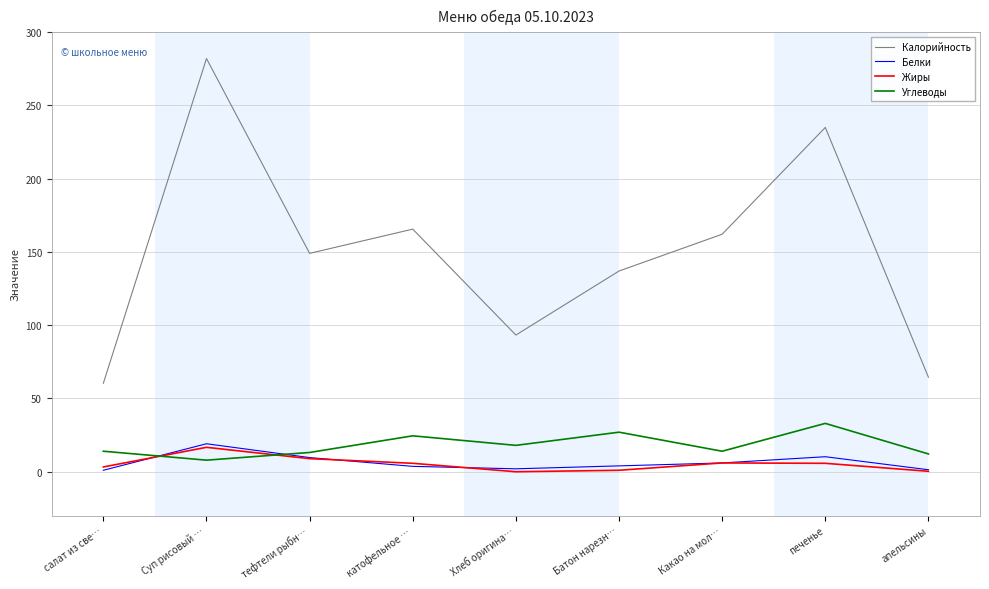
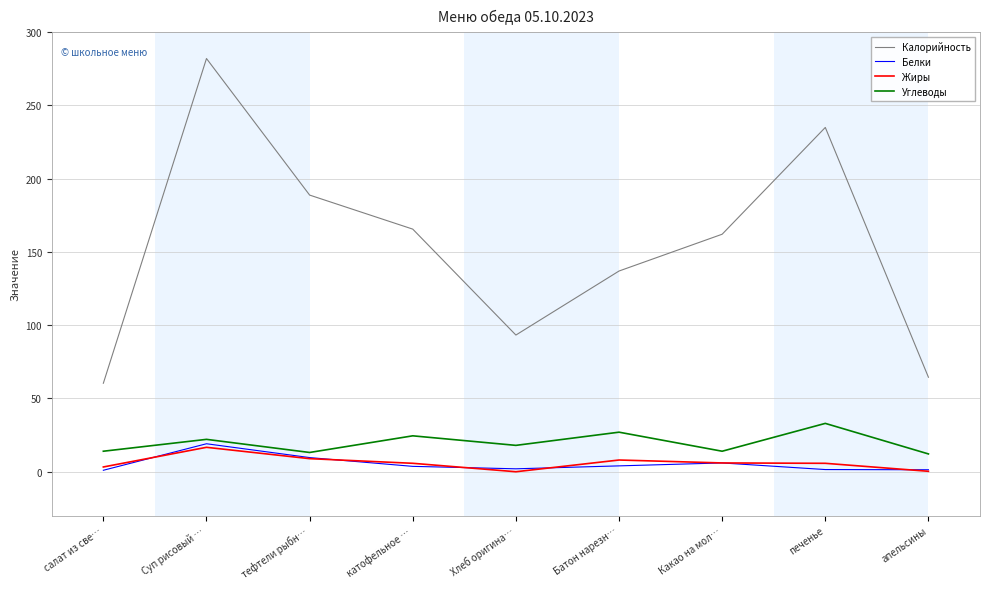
Углеводы, Суп рисовый …: 8 -> 22
Калорийность, тефтели рыбн…: 149 -> 189
Жиры, Батон нарезн…: 1 -> 8
Белки, печенье: 10 -> 1
